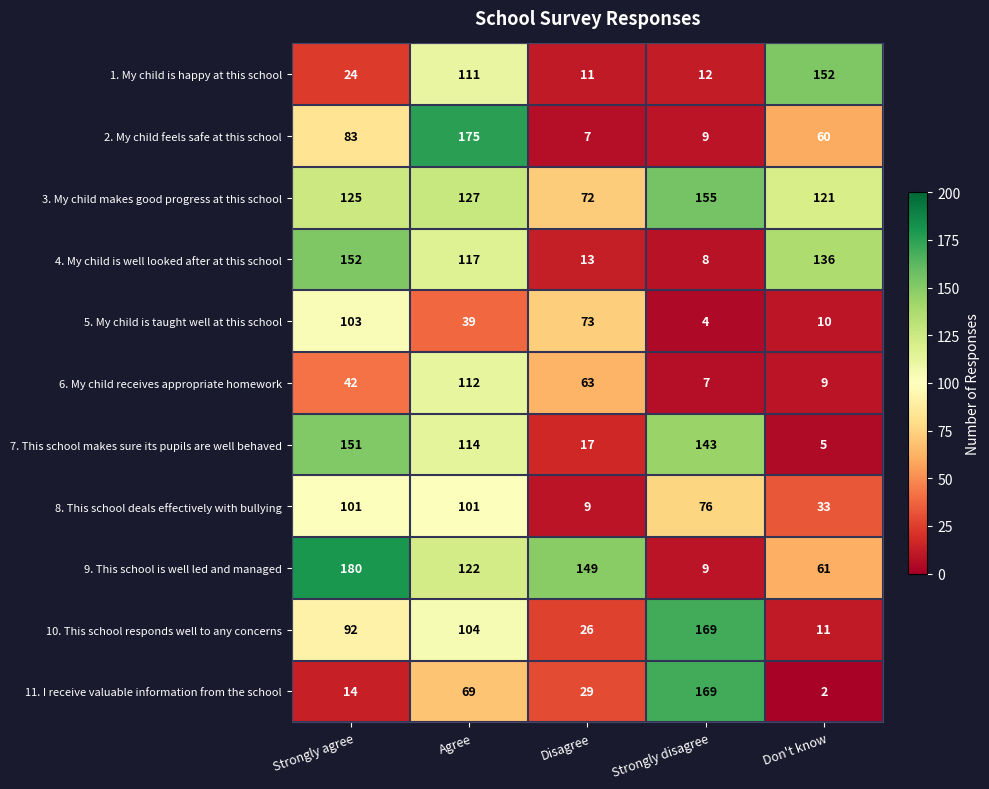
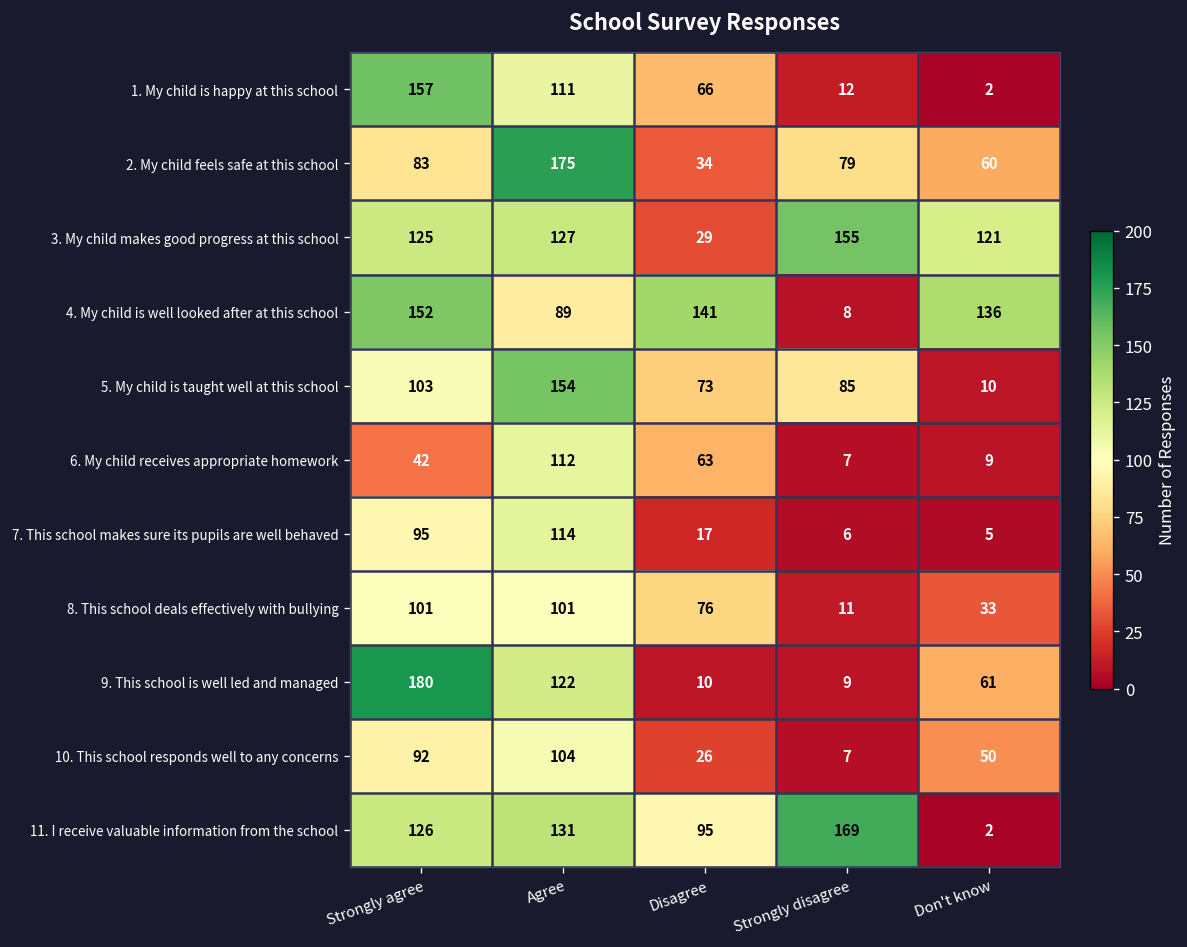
1. My child is happy at this school, Strongly agree: 24 -> 157
1. My child is happy at this school, Disagree: 11 -> 66
1. My child is happy at this school, Don't know: 152 -> 2
2. My child feels safe at this school, Disagree: 7 -> 34
2. My child feels safe at this school, Strongly disagree: 9 -> 79
3. My child makes good progress at this school, Disagree: 72 -> 29
4. My child is well looked after at this school, Agree: 117 -> 89
4. My child is well looked after at this school, Disagree: 13 -> 141
5. My child is taught well at this school, Agree: 39 -> 154
5. My child is taught well at this school, Strongly disagree: 4 -> 85
7. This school makes sure its pupils are well behaved, Strongly agree: 151 -> 95
7. This school makes sure its pupils are well behaved, Strongly disagree: 143 -> 6
8. This school deals effectively with bullying, Disagree: 9 -> 76
8. This school deals effectively with bullying, Strongly disagree: 76 -> 11
9. This school is well led and managed, Disagree: 149 -> 10
10. This school responds well to any concerns, Strongly disagree: 169 -> 7
10. This school responds well to any concerns, Don't know: 11 -> 50
11. I receive valuable information from the school, Strongly agree: 14 -> 126
11. I receive valuable information from the school, Agree: 69 -> 131
11. I receive valuable information from the school, Disagree: 29 -> 95
